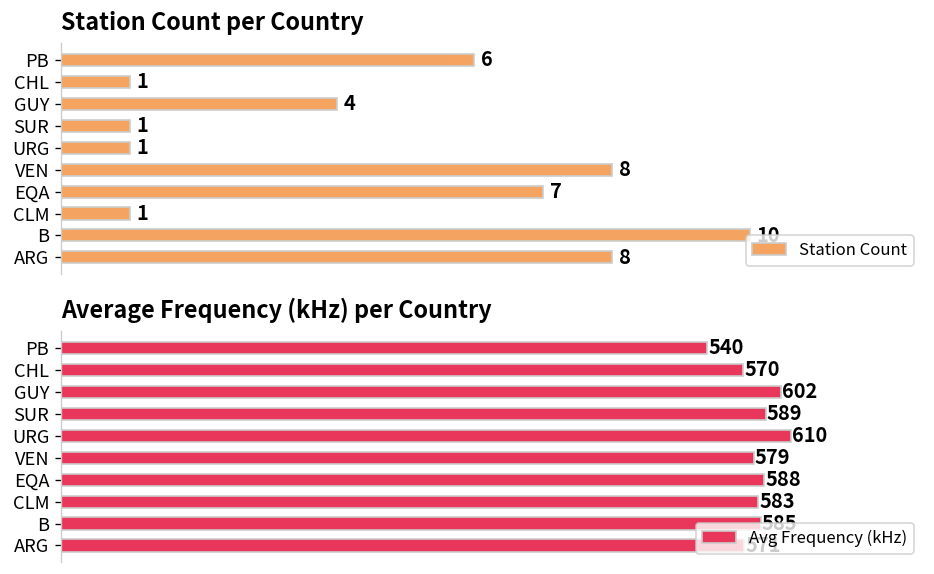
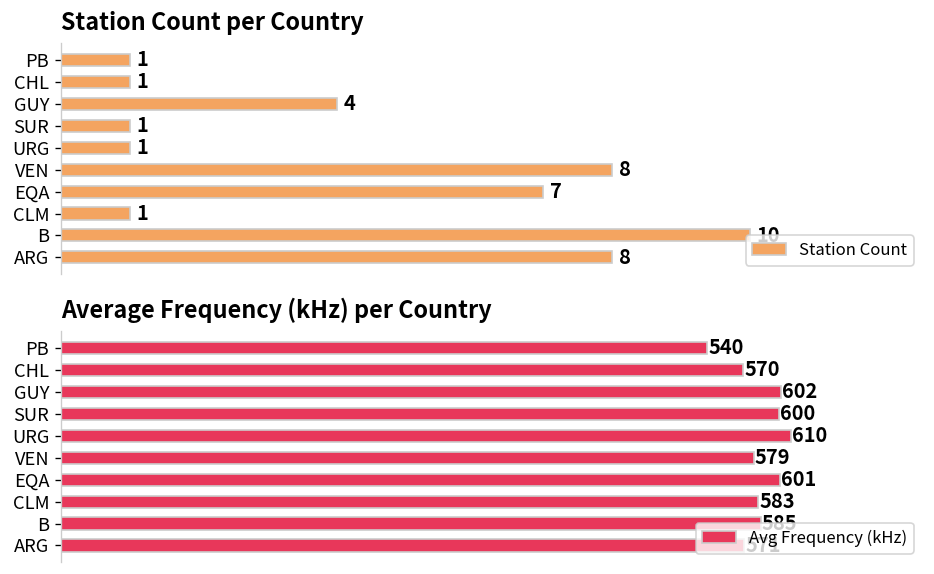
Station Count per Country, PB: 6 -> 1
Average Frequency (kHz) per Country, SUR: 589 -> 600
Average Frequency (kHz) per Country, EQA: 588 -> 601
